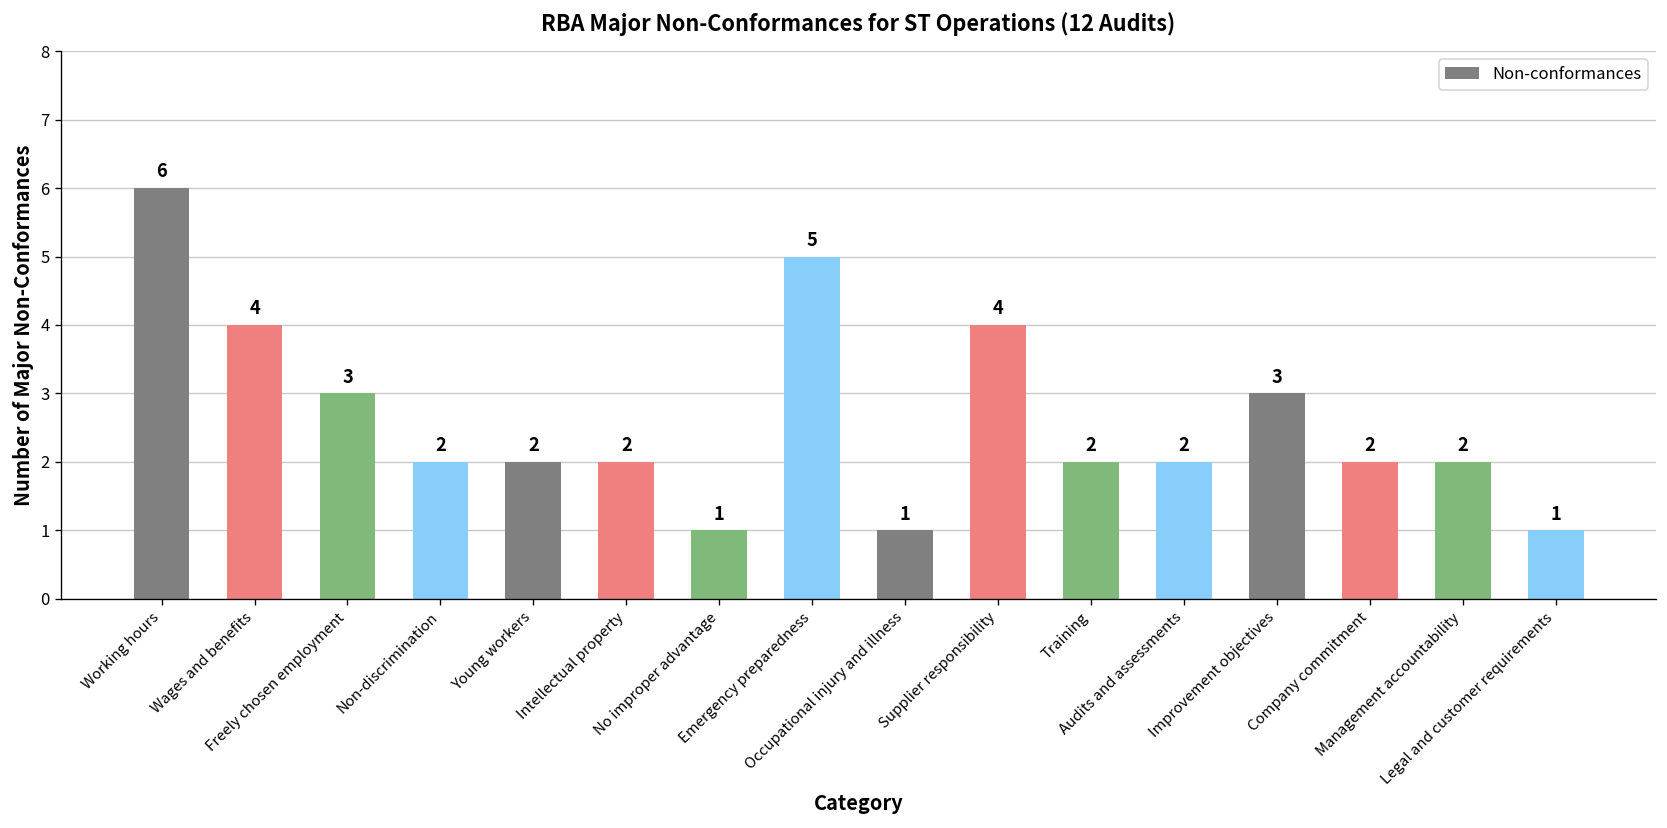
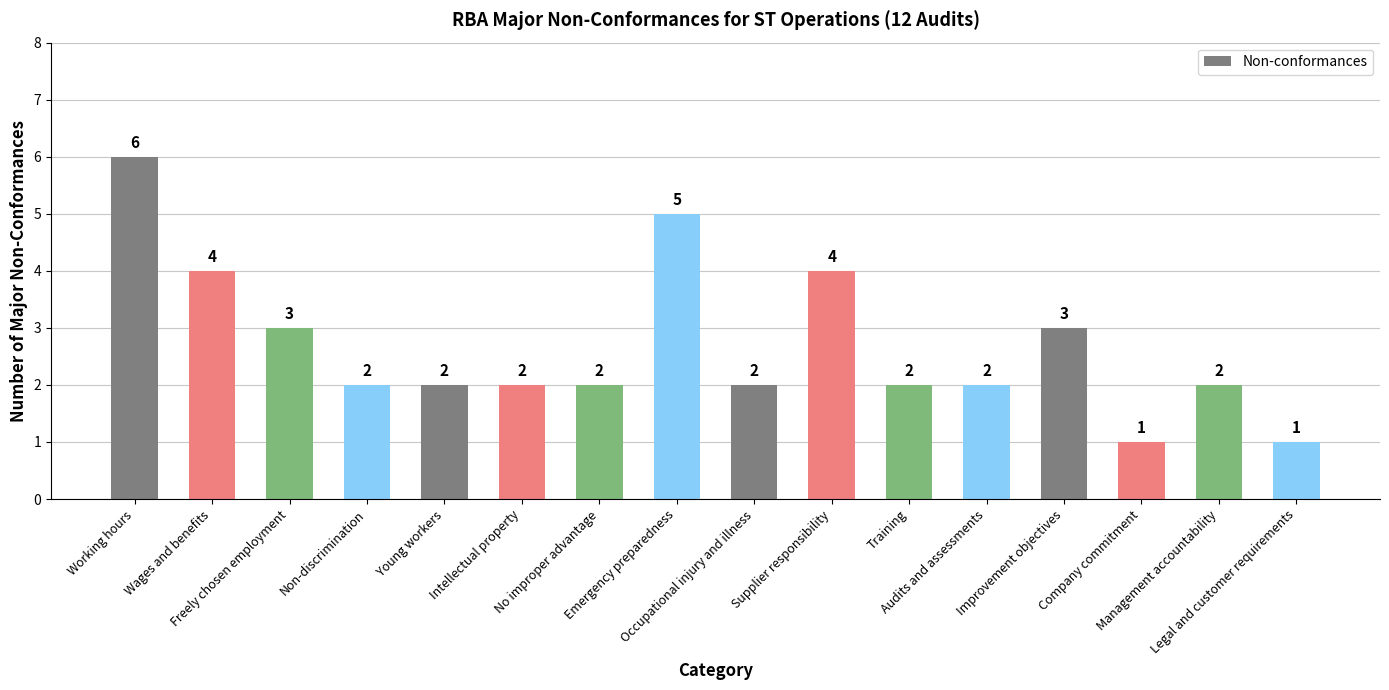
No improper advantage: 1 -> 2
Occupational injury and illness: 1 -> 2
Company commitment: 2 -> 1
